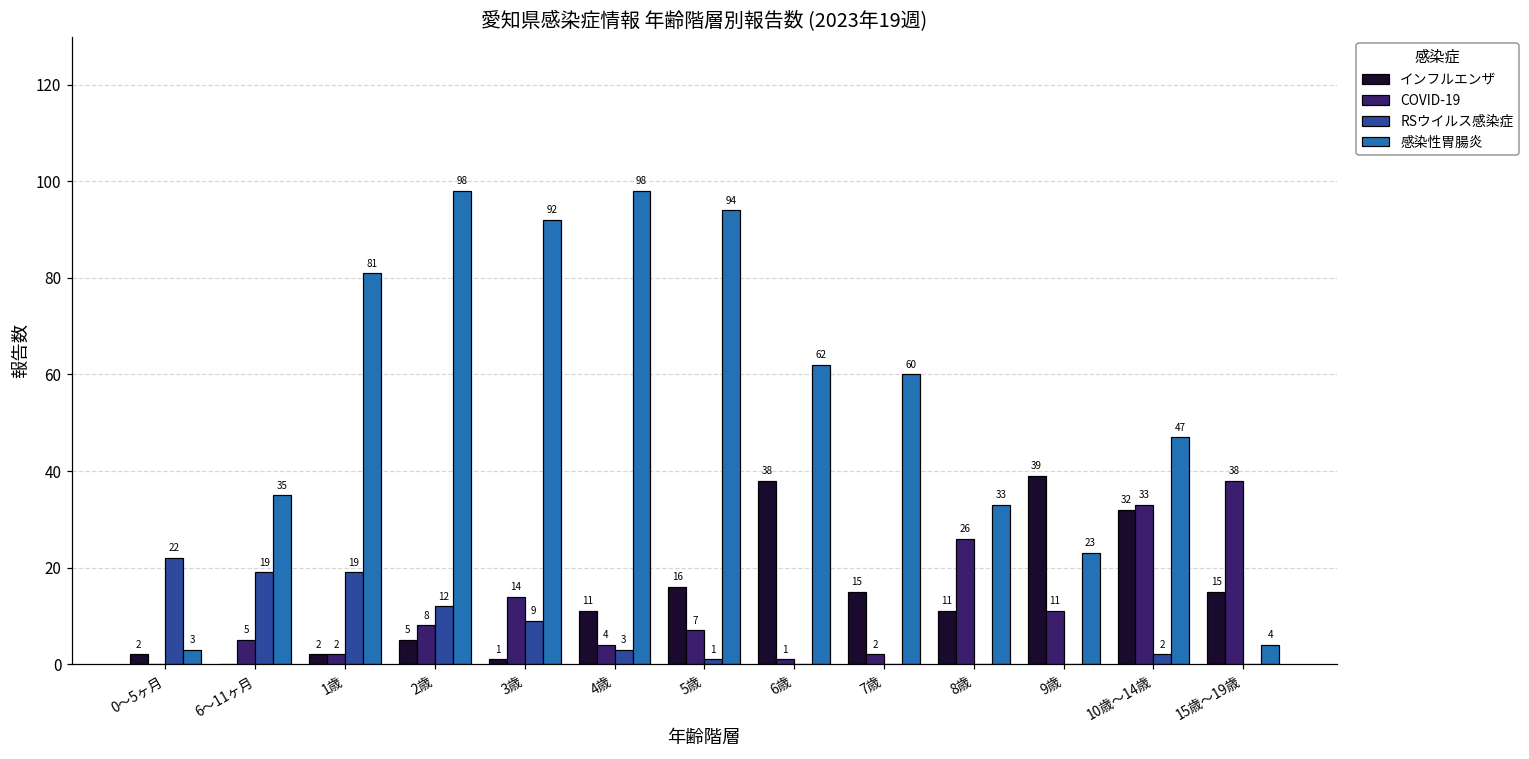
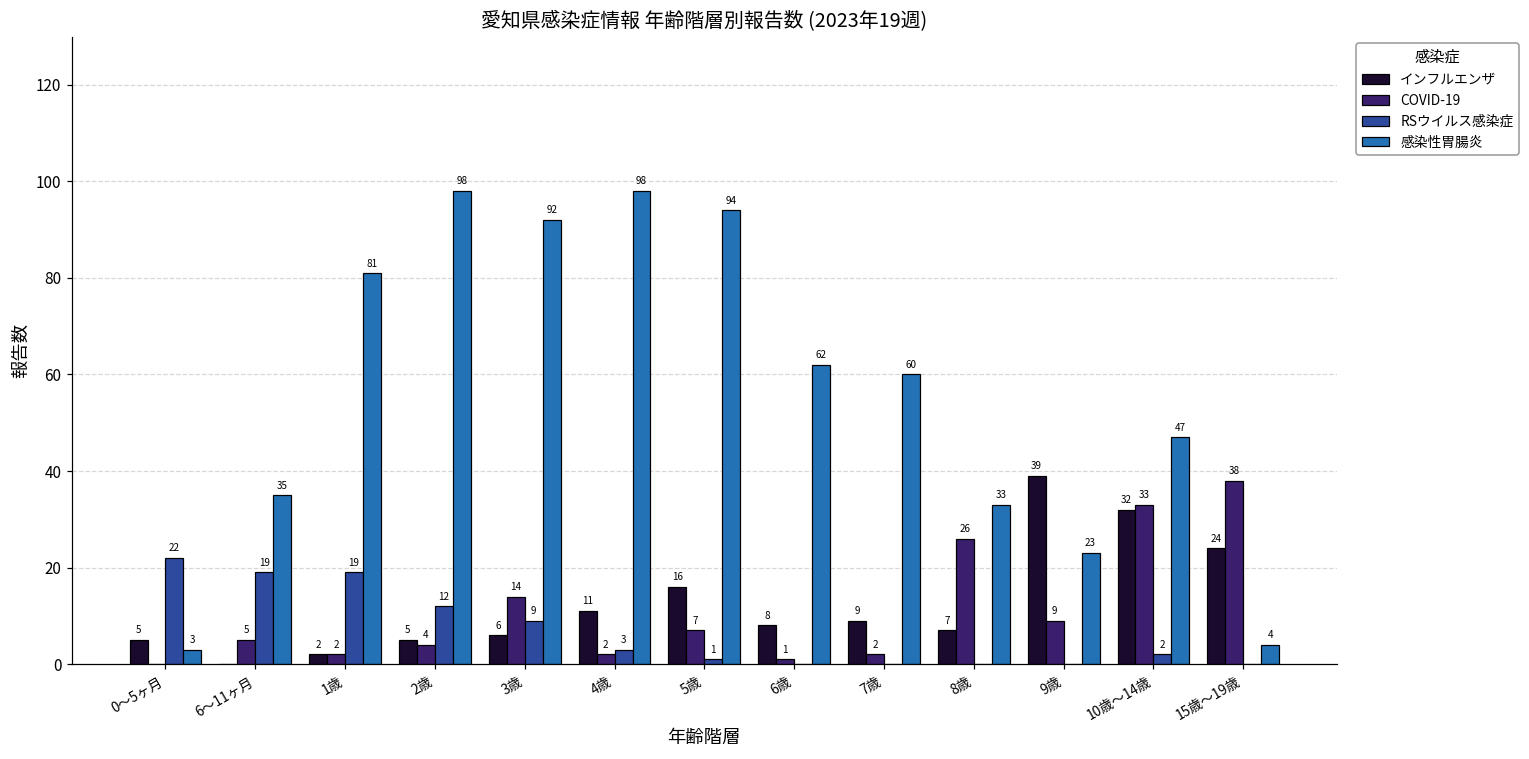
インフルエンザ, 0～5ヶ月: 2 -> 5
COVID-19, 2歳: 8 -> 4
インフルエンザ, 3歳: 1 -> 6
COVID-19, 4歳: 4 -> 2
インフルエンザ, 6歳: 38 -> 8
インフルエンザ, 7歳: 15 -> 9
インフルエンザ, 8歳: 11 -> 7
COVID-19, 9歳: 11 -> 9
インフルエンザ, 15歳～19歳: 15 -> 24
